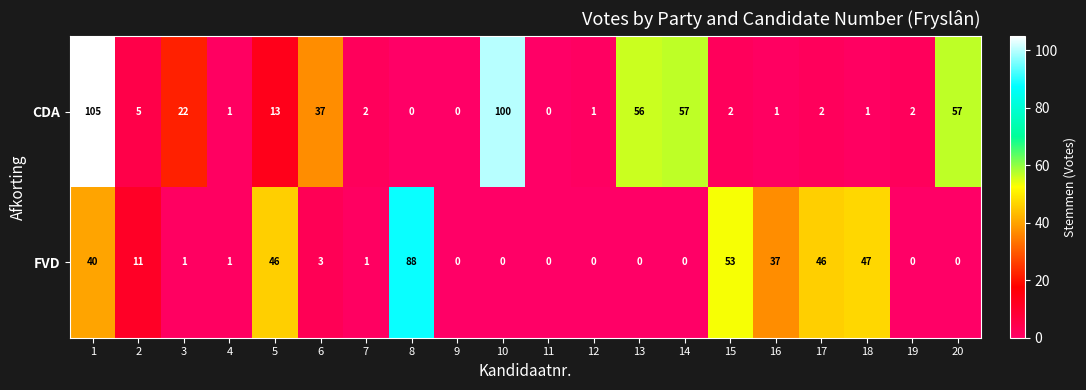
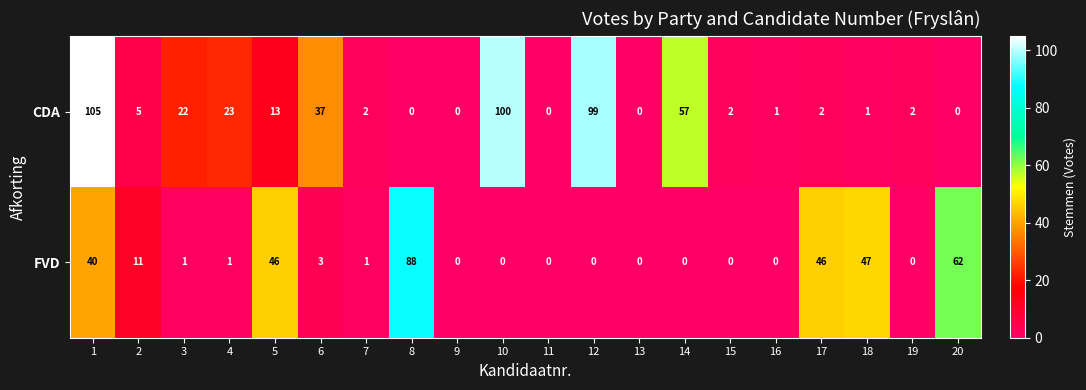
CDA, 4: 1 -> 23
CDA, 12: 1 -> 99
CDA, 13: 56 -> 0
CDA, 20: 57 -> 0
FVD, 15: 53 -> 0
FVD, 16: 37 -> 0
FVD, 20: 0 -> 62
